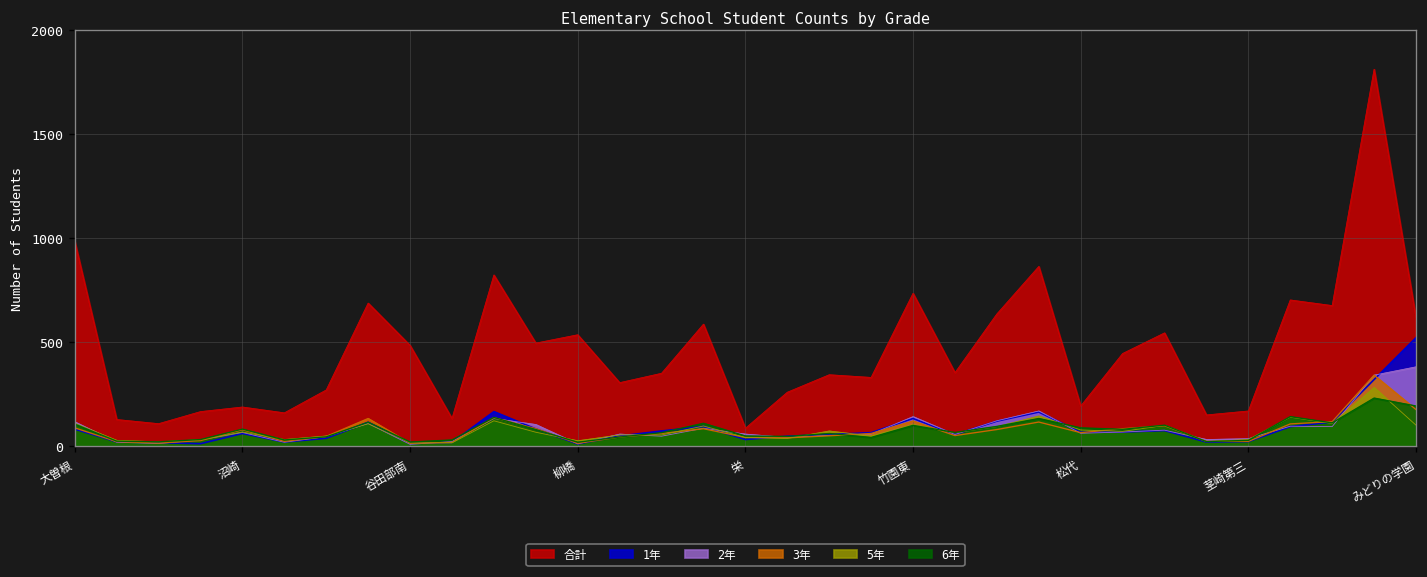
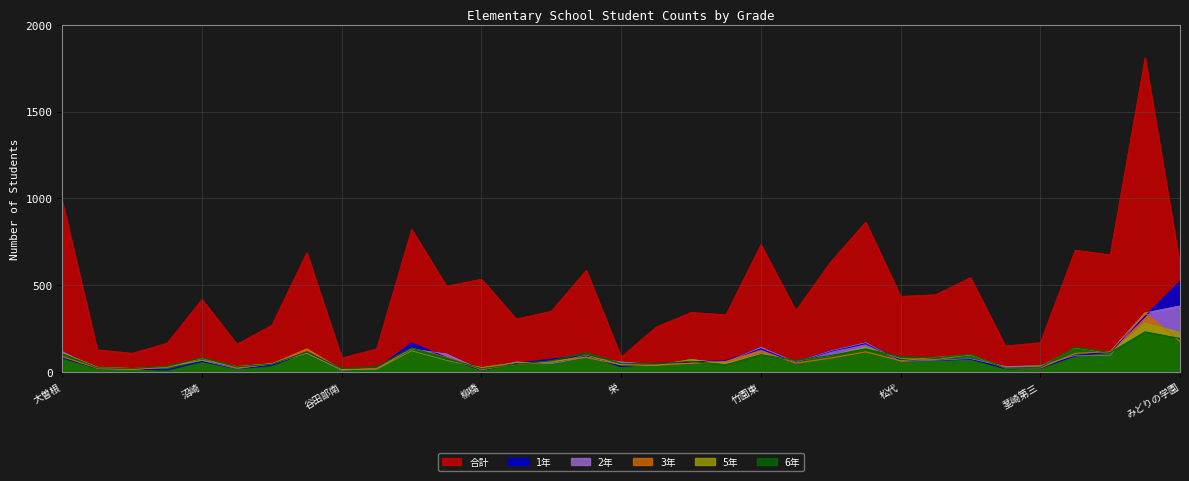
合計, 沼崎: 190 -> 420
合計, 谷田部南: 480 -> 80
合計, 松代: 190 -> 440
5年, みどりの学園: 100 -> 230
